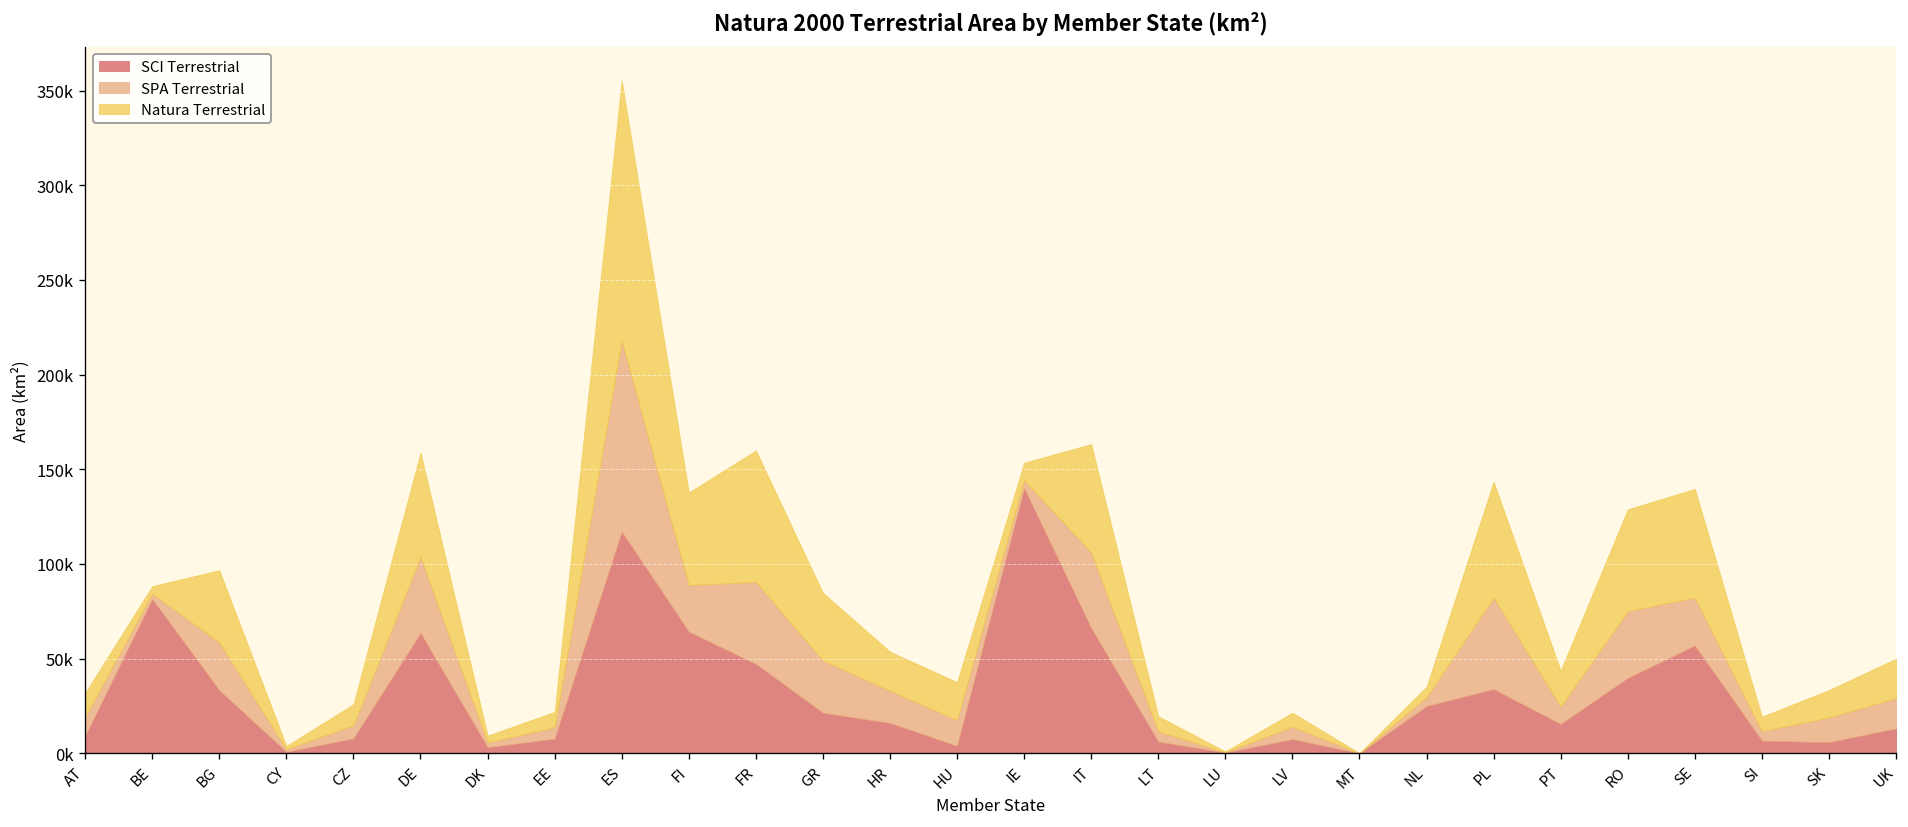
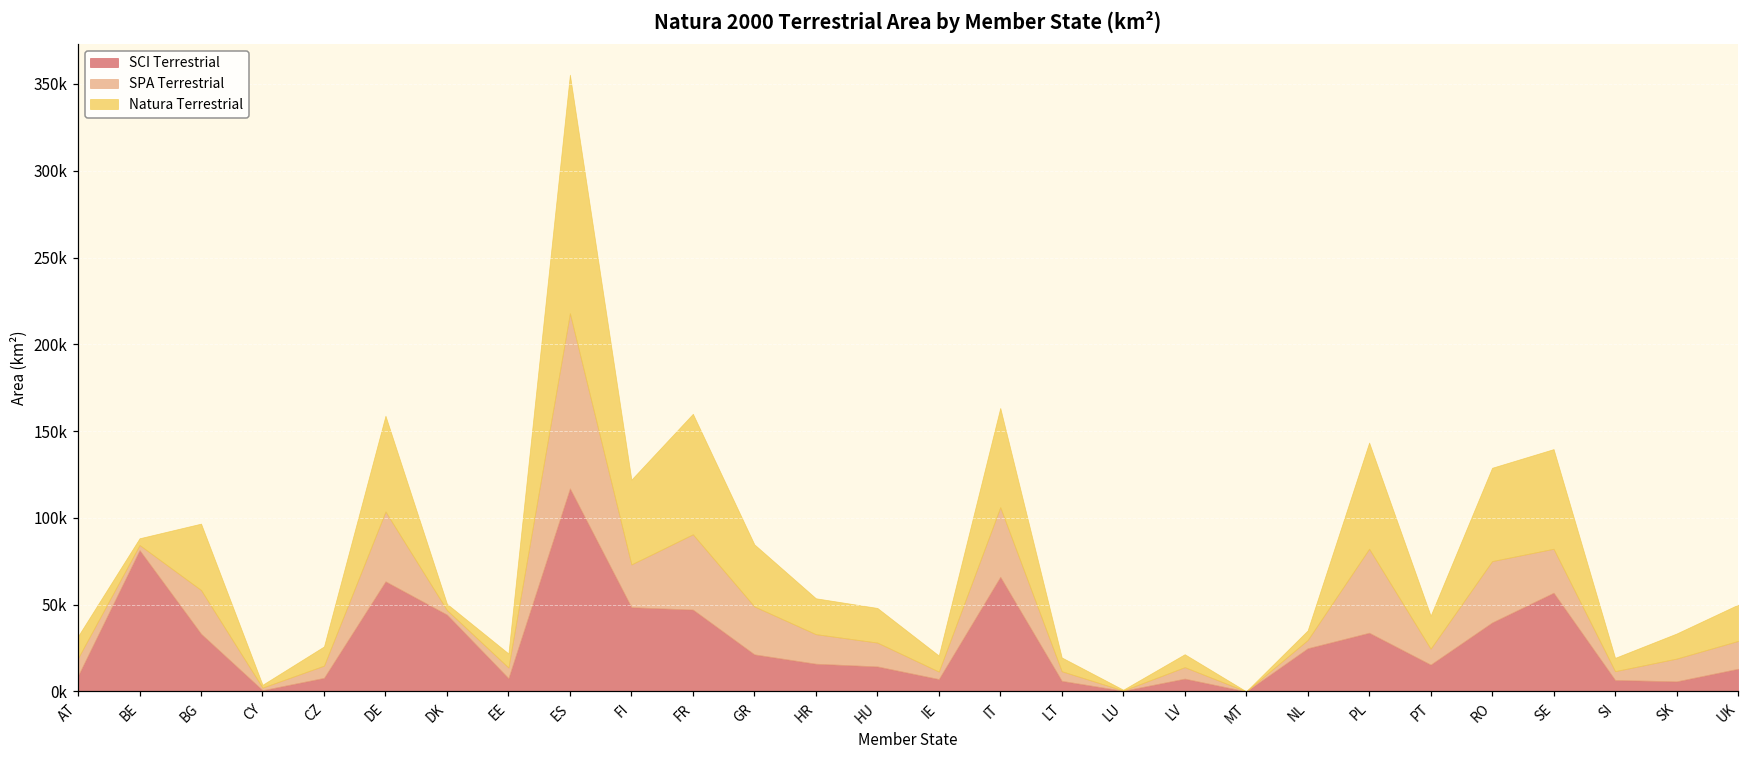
SCI Terrestrial, DK: 3000 -> 44000
SCI Terrestrial, FI: 64000 -> 49000
SCI Terrestrial, HU: 4000 -> 14000
SCI Terrestrial, IE: 140000 -> 7000
